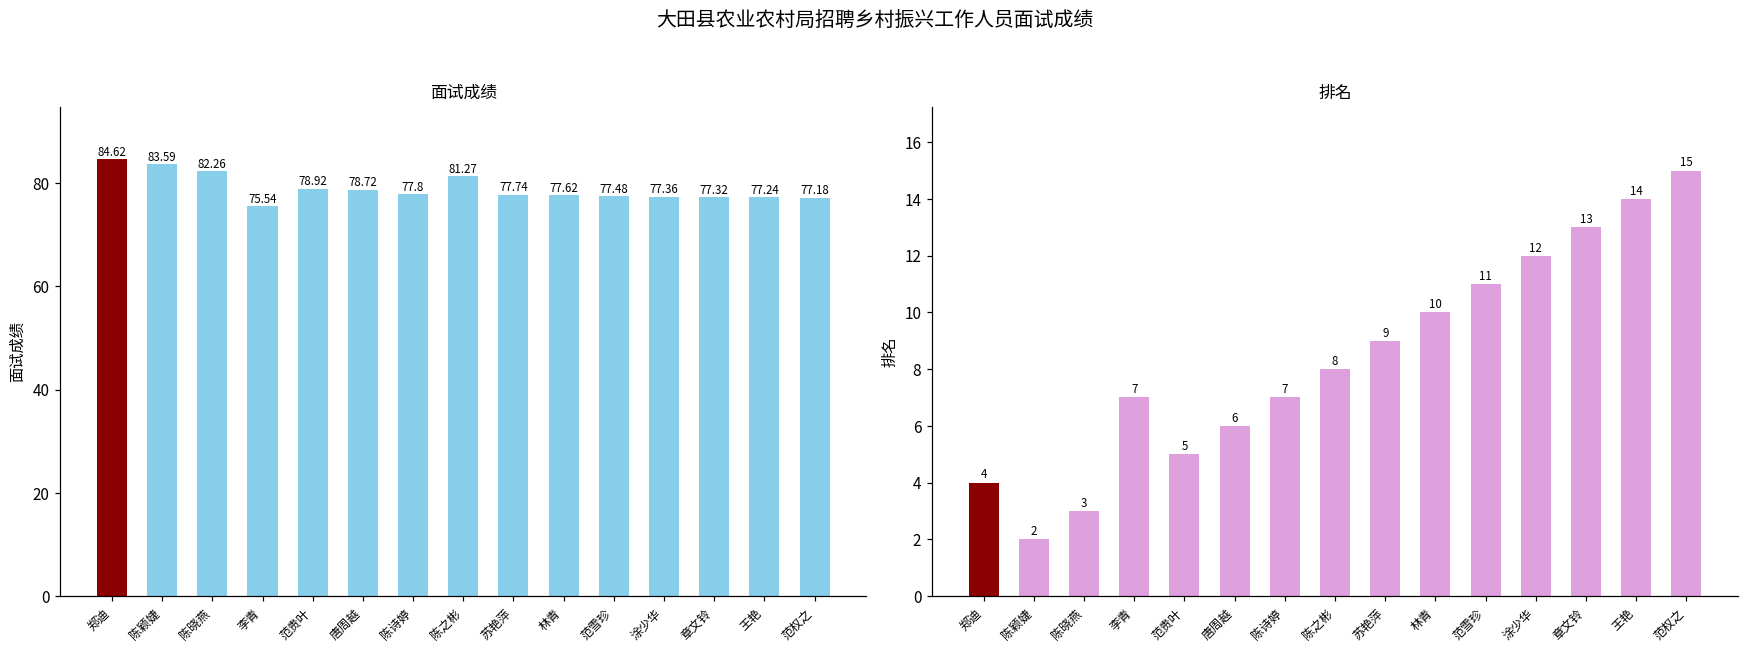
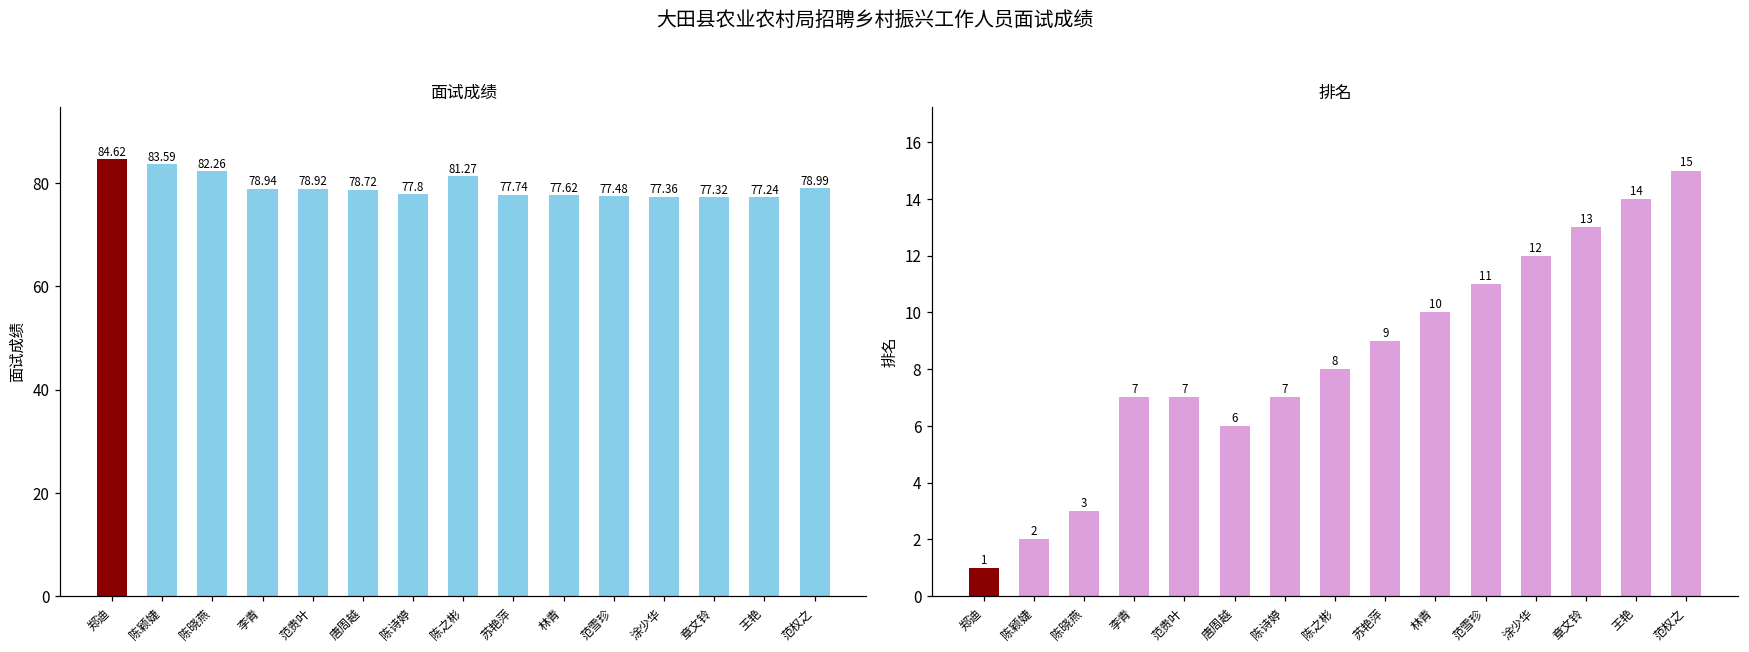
面试成绩, 李青: 75.54 -> 78.94
面试成绩, 范权之: 77.18 -> 78.99
排名, 郑迪: 4 -> 1
排名, 范贵叶: 5 -> 7
